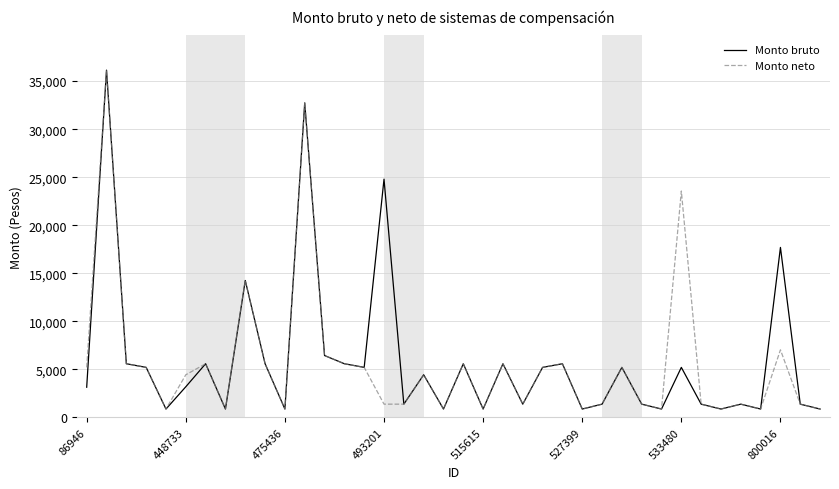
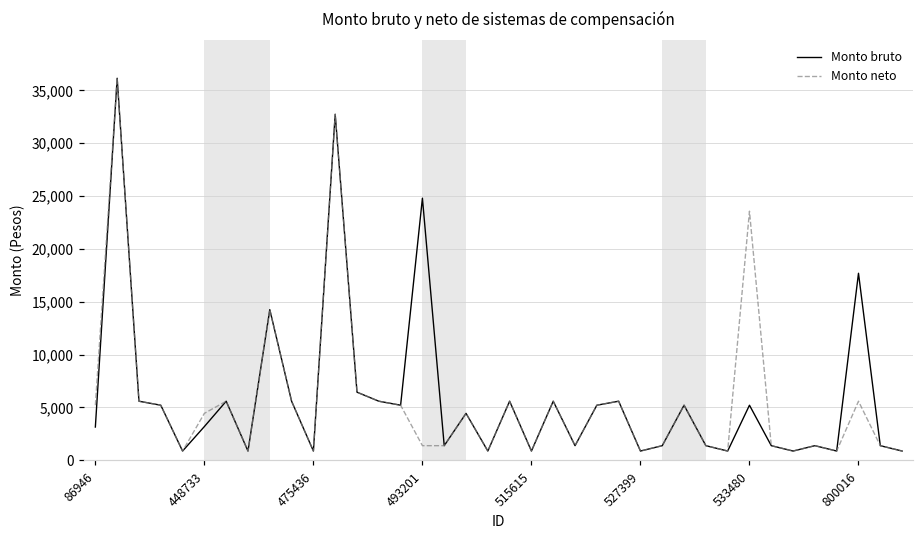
Monto neto, 800016: 7,000 -> 6,000
